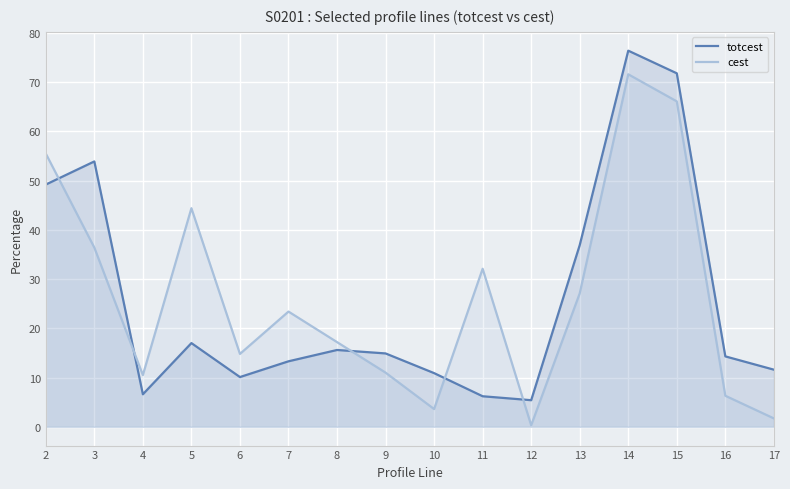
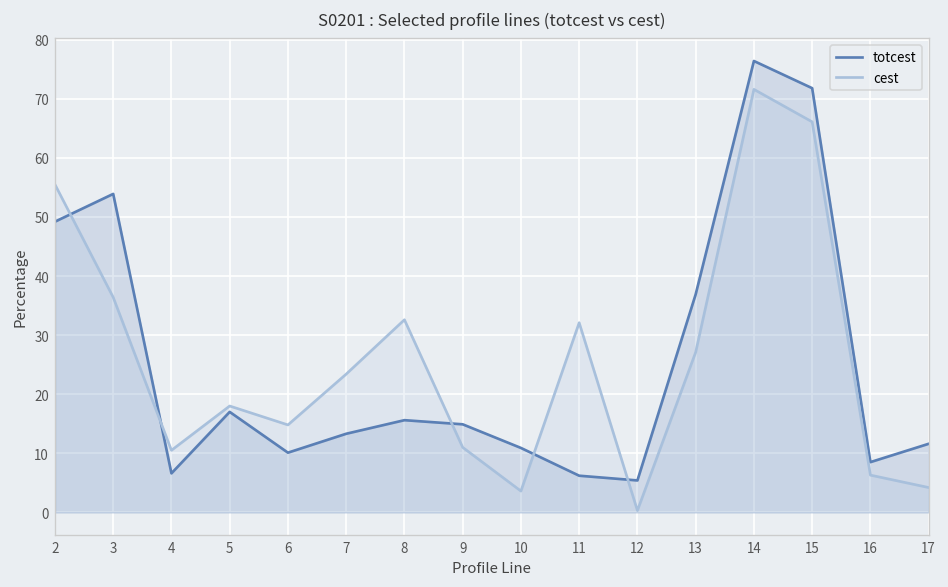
cest, 5: 44 -> 18
cest, 8: 17 -> 33
totcest, 16: 14 -> 9
cest, 17: 2 -> 4
